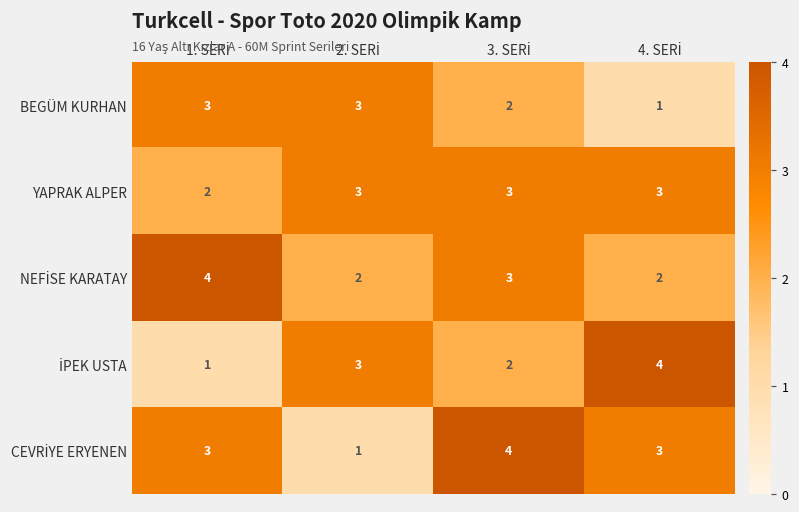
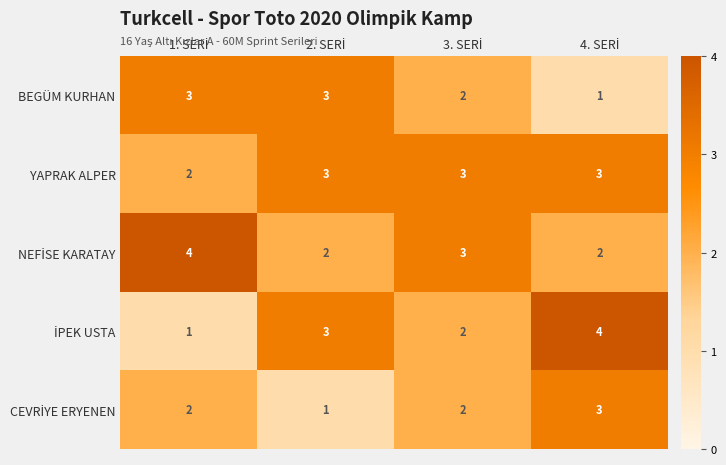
CEVRİYE ERYENEN, 1. SERİ: 3 -> 2
CEVRİYE ERYENEN, 3. SERİ: 4 -> 2
